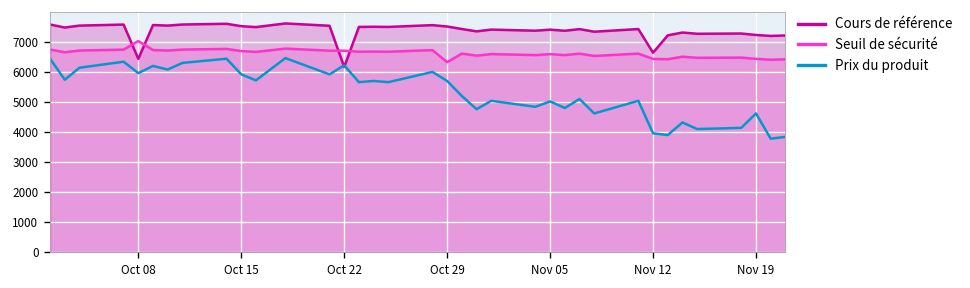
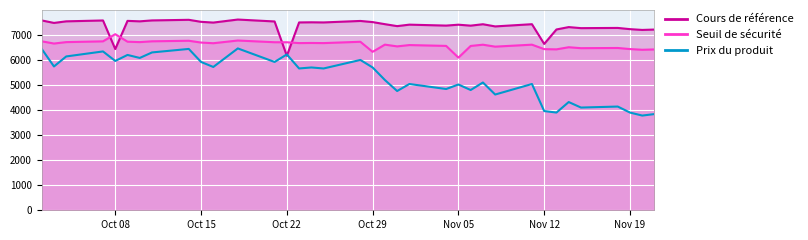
Seuil de sécurité, Nov 05: 6600 -> 6100
Prix du produit, Nov 19: 4600 -> 3900
